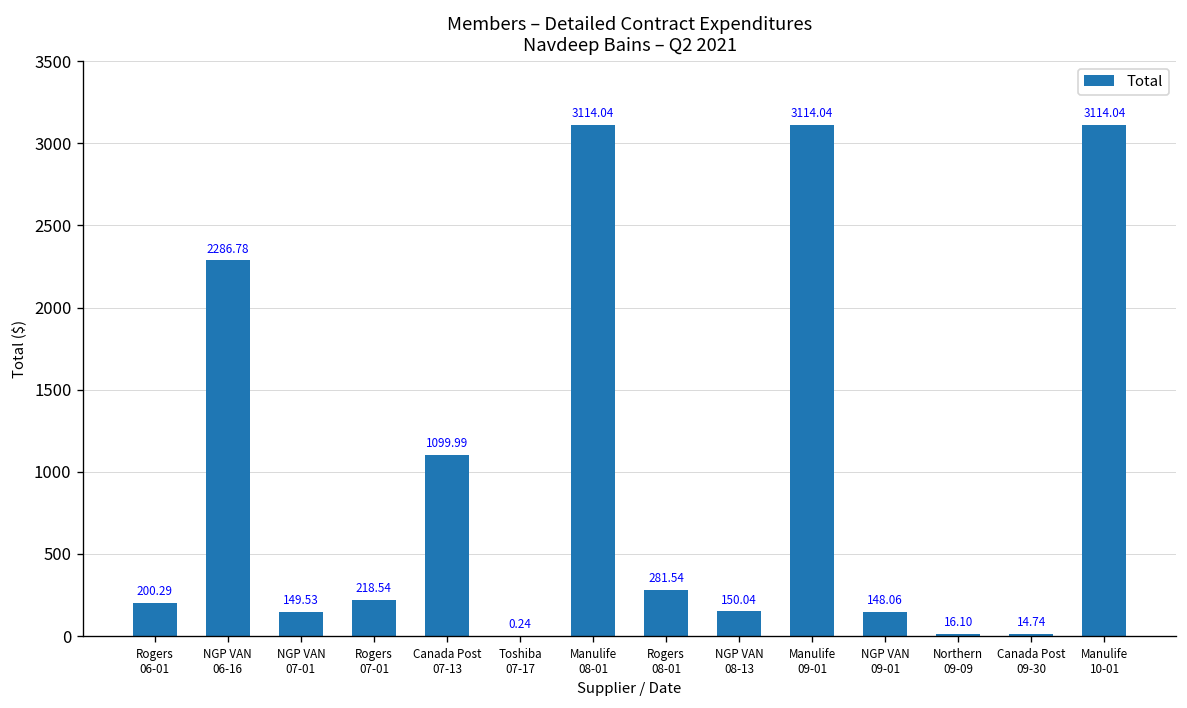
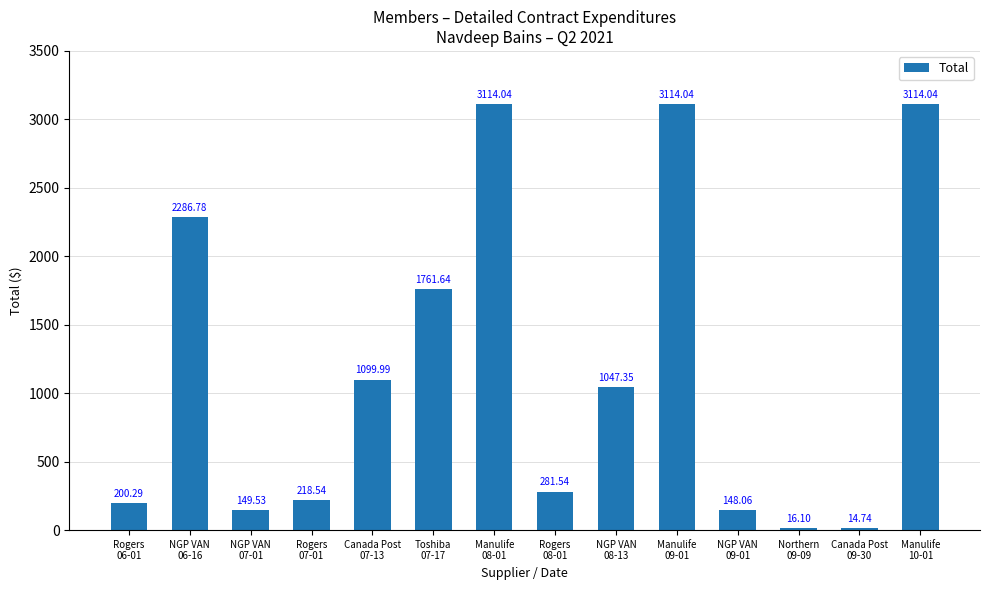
Toshiba 07-17: 0.24 -> 1761.64
NGP VAN 08-13: 150.04 -> 1047.35
